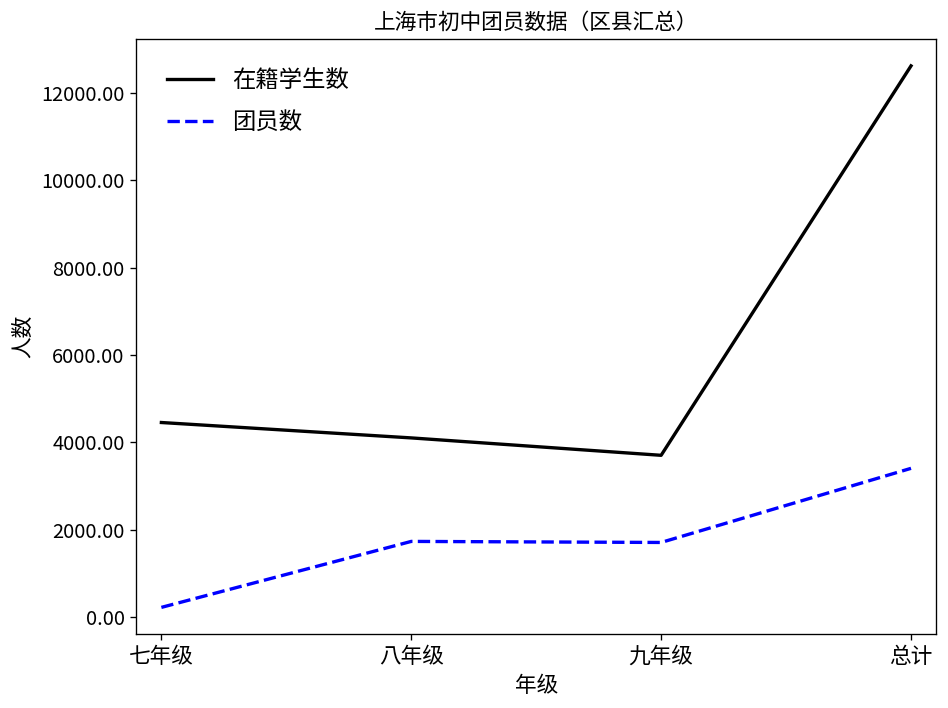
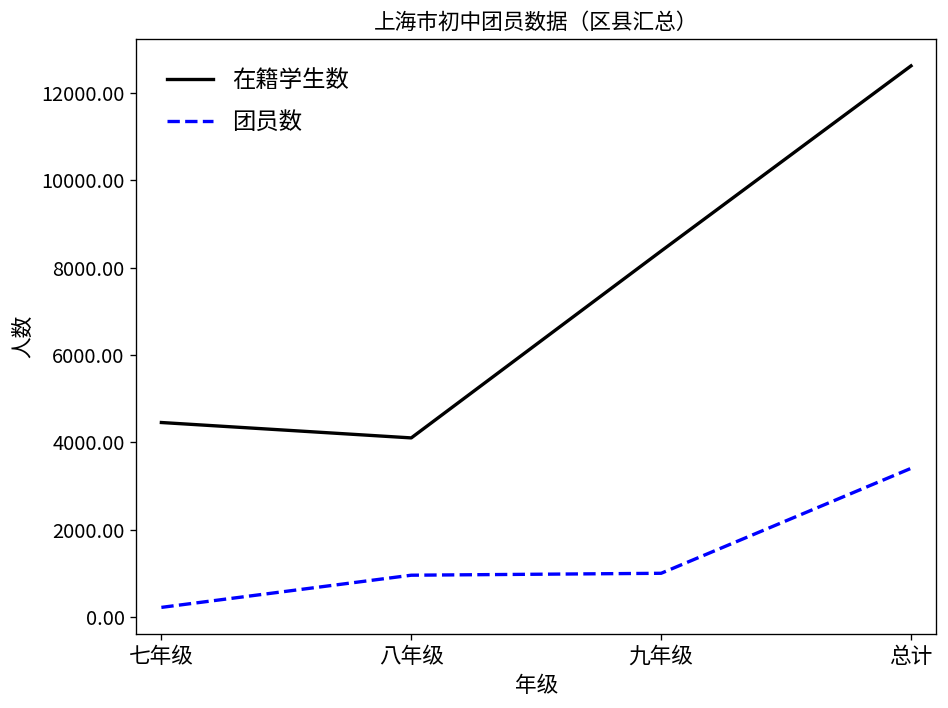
团员数, 八年级: 1700 -> 1000
在籍学生数, 九年级: 3700 -> 8400
团员数, 九年级: 1700 -> 1000
